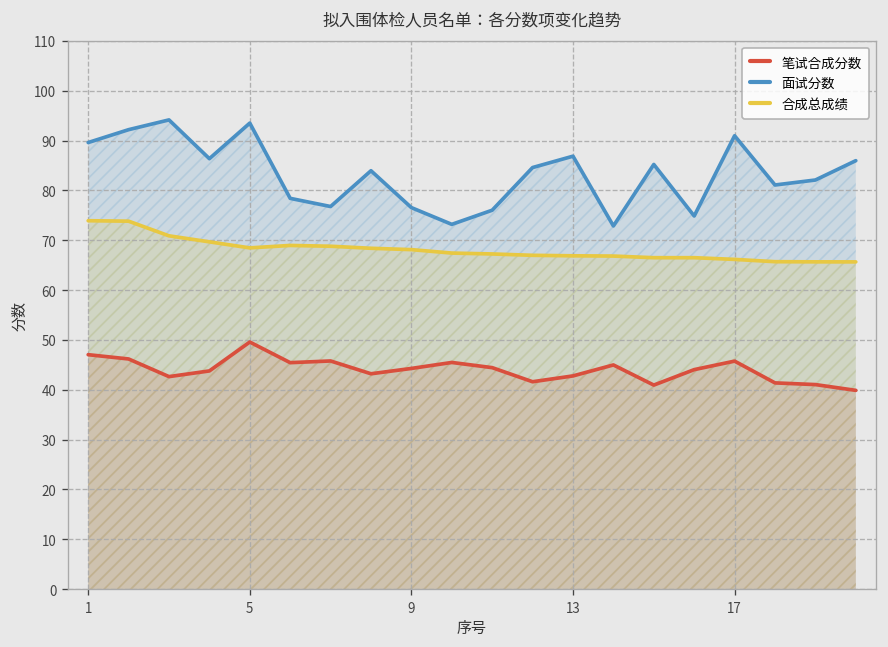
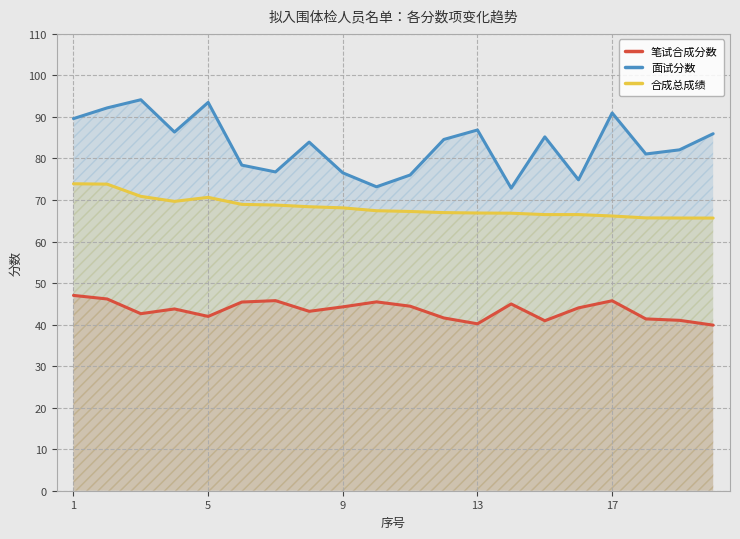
笔试合成分数, 5: 50 -> 42
合成总成绩, 5: 68 -> 71
笔试合成分数, 13: 43 -> 40
